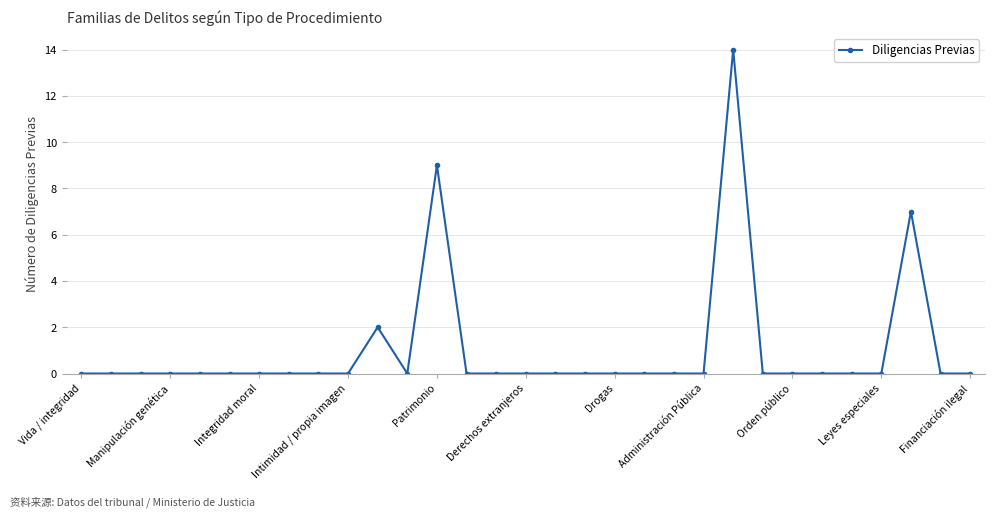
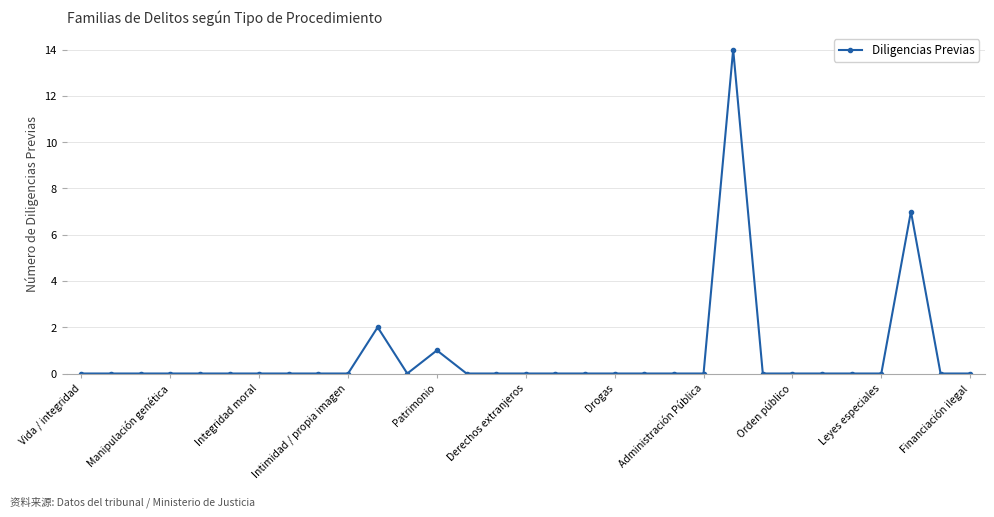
Patrimonio: 9 -> 1
